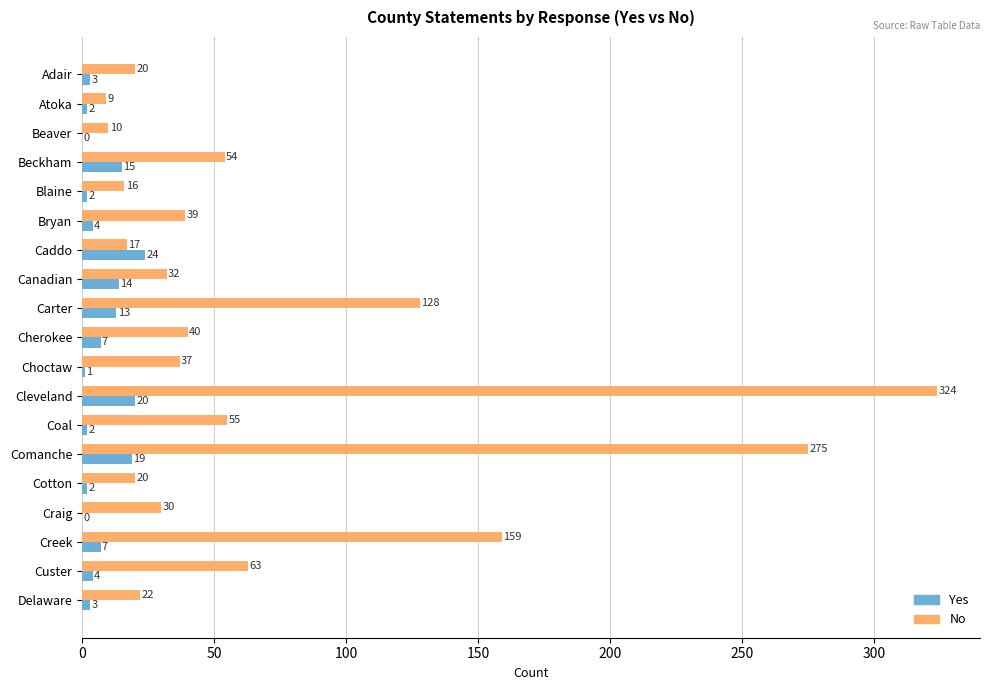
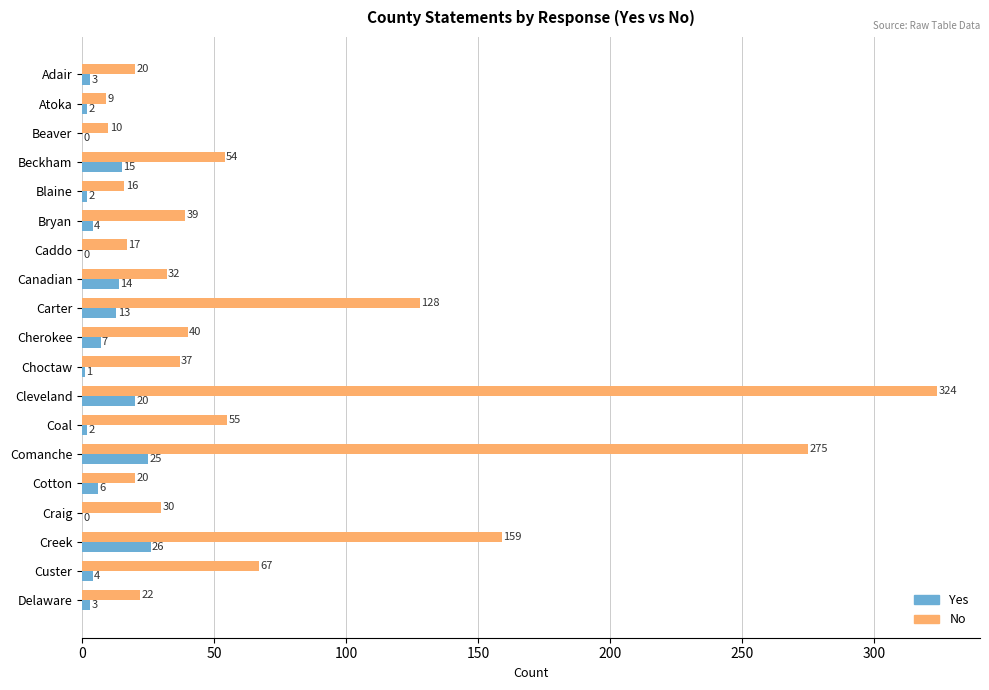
Yes, Caddo: 24 -> 0
Yes, Comanche: 19 -> 25
Yes, Cotton: 2 -> 6
Yes, Creek: 7 -> 26
No, Custer: 63 -> 67
